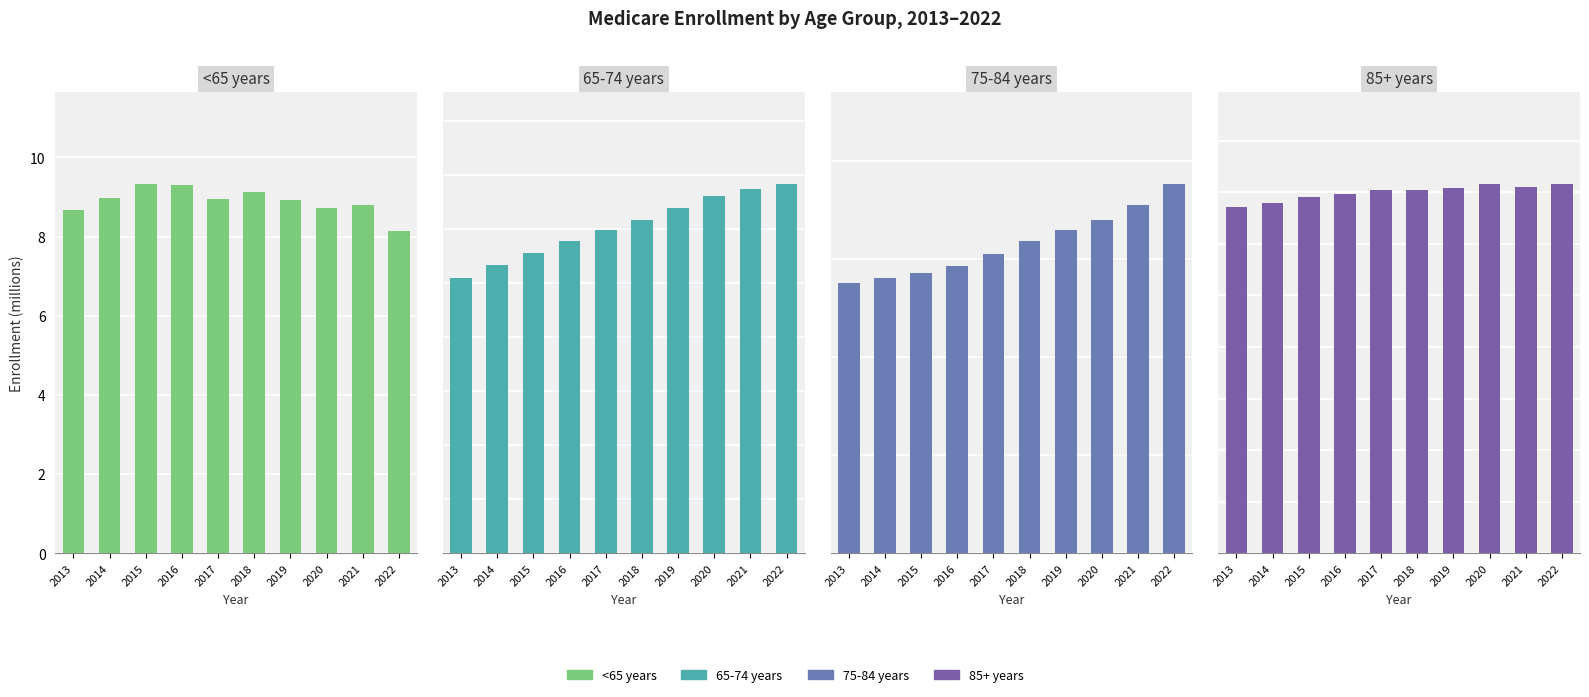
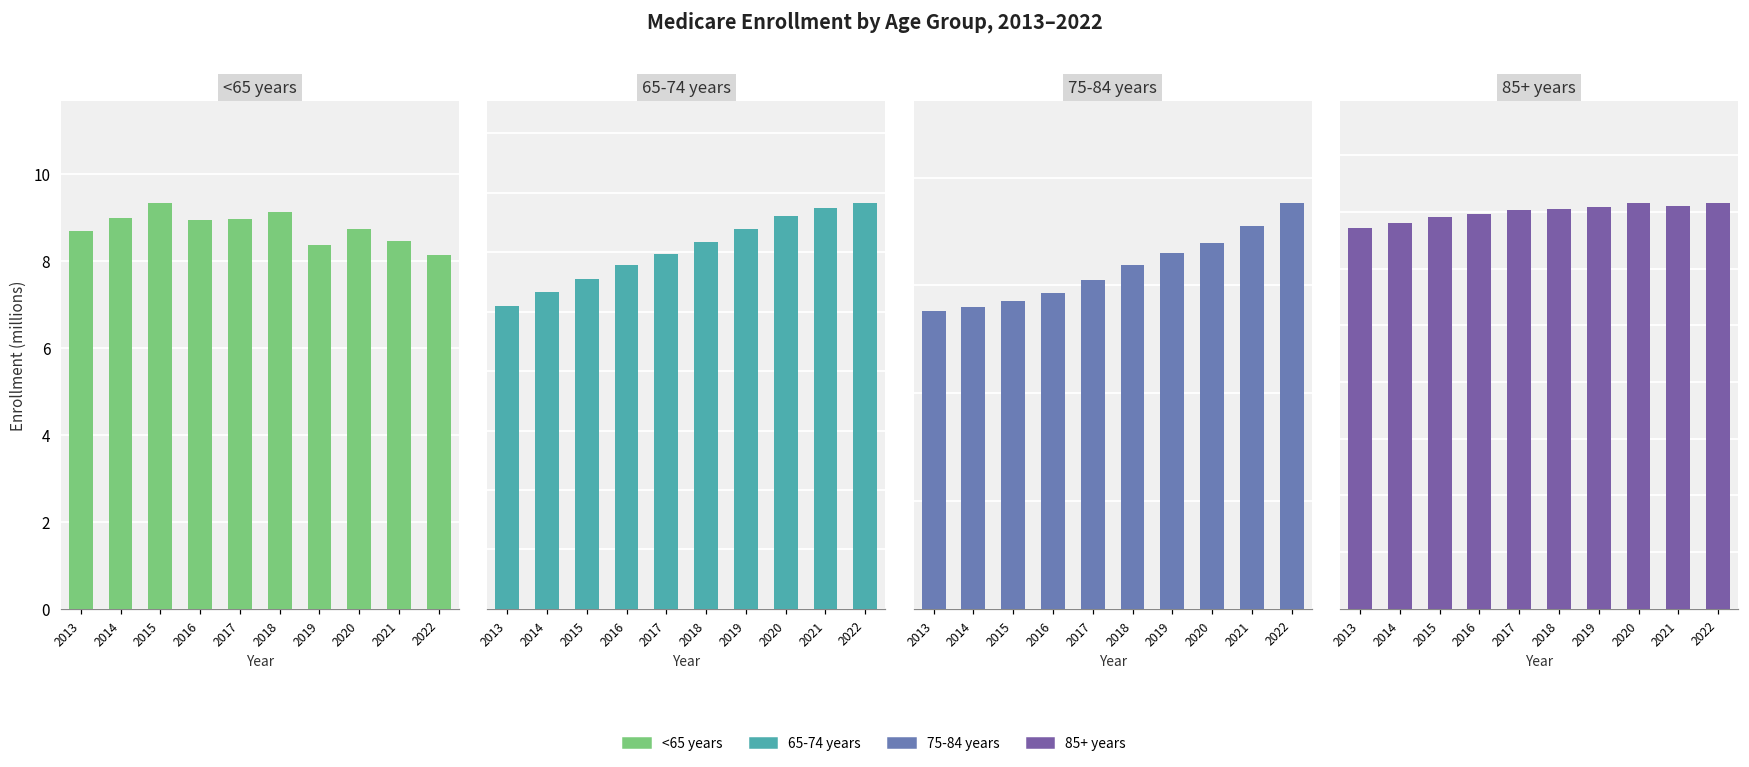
<65 years, 2016: 9.3 -> 8.9
<65 years, 2019: 8.9 -> 8.3
<65 years, 2021: 8.8 -> 8.4
